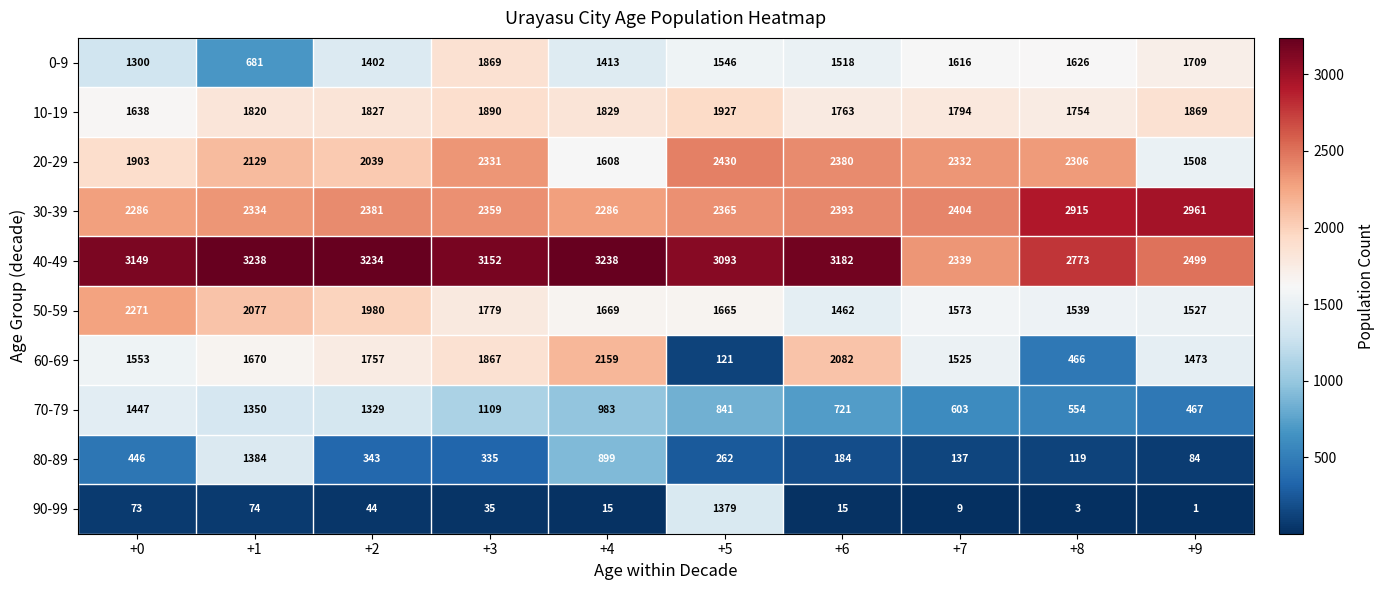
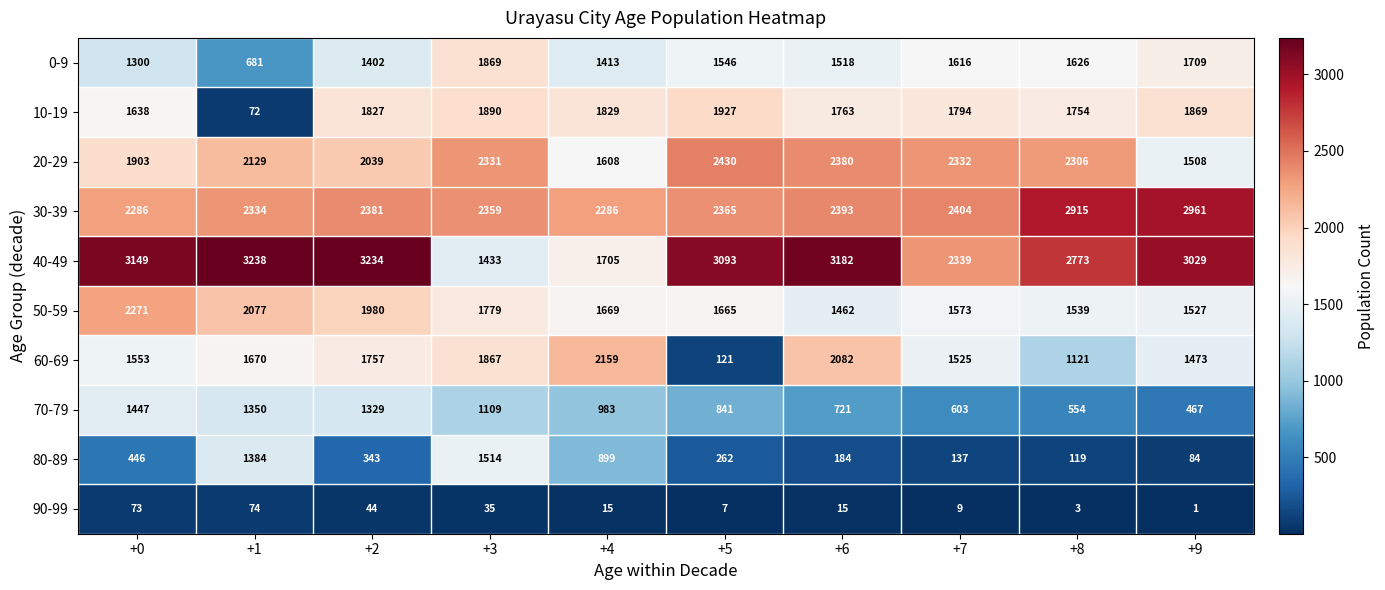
10-19, +1: 1820 -> 72
40-49, +3: 3152 -> 1433
40-49, +4: 3238 -> 1705
40-49, +9: 2499 -> 3029
60-69, +8: 466 -> 1121
80-89, +3: 335 -> 1514
90-99, +5: 1379 -> 7
